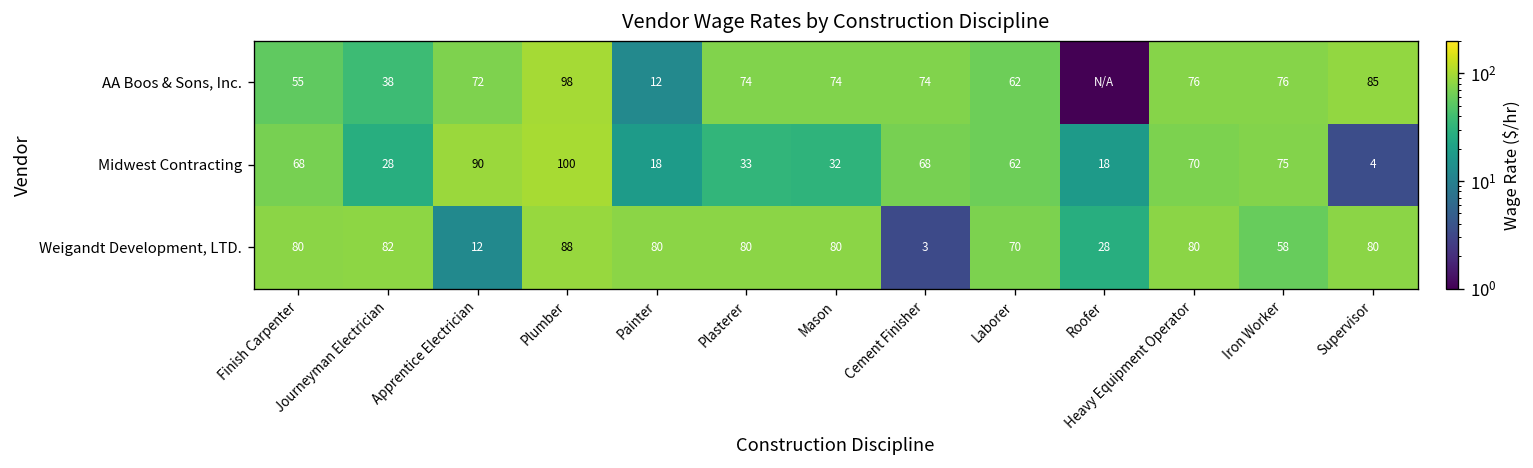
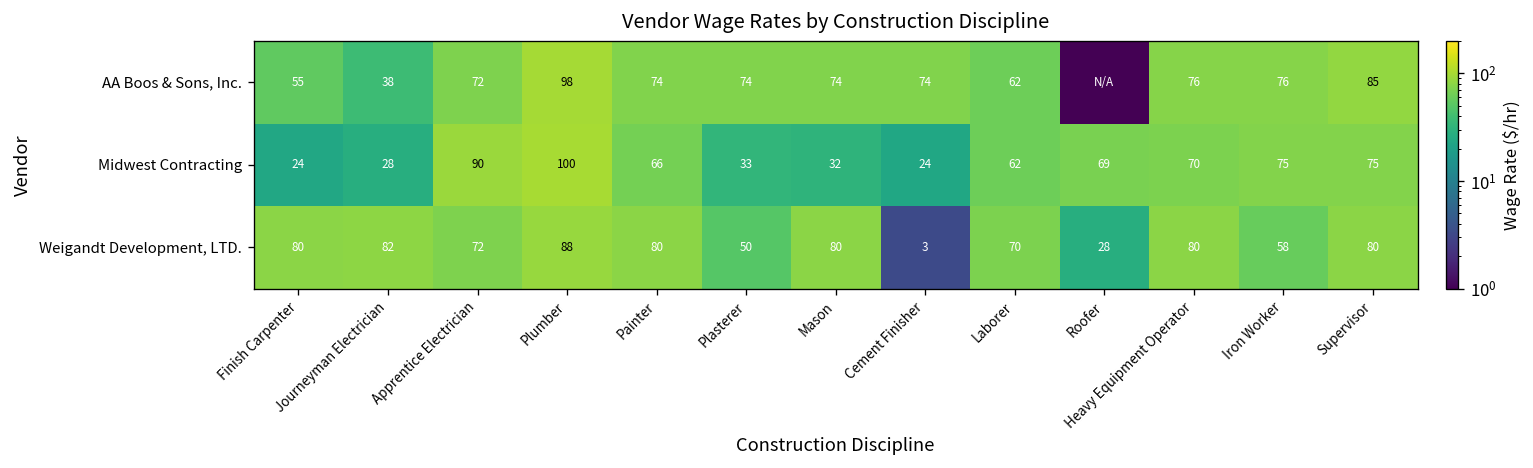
AA Boos & Sons, Inc., Painter: 12 -> 74
Midwest Contracting, Finish Carpenter: 68 -> 24
Midwest Contracting, Painter: 18 -> 66
Midwest Contracting, Cement Finisher: 68 -> 24
Midwest Contracting, Roofer: 18 -> 69
Midwest Contracting, Supervisor: 4 -> 75
Weigandt Development, LTD., Apprentice Electrician: 12 -> 72
Weigandt Development, LTD., Plasterer: 80 -> 50
